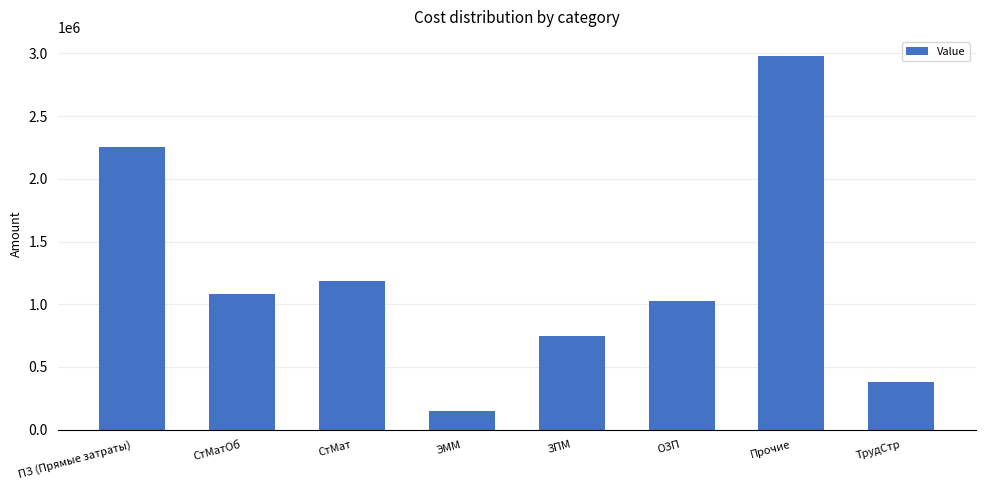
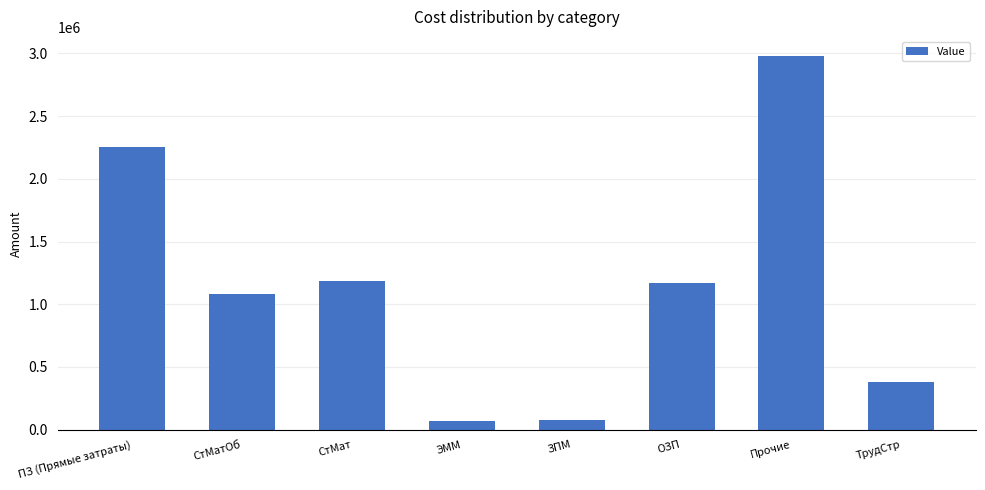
ЭММ: 150000 -> 70000
ЗПМ: 750000 -> 70000
ОЗП: 1020000 -> 1170000
